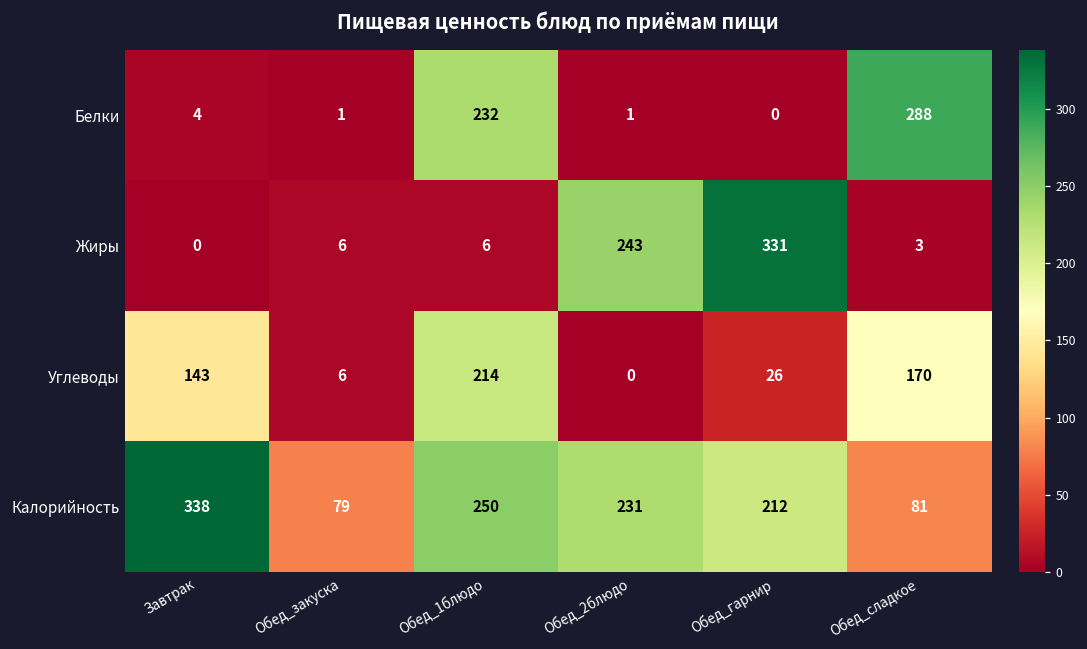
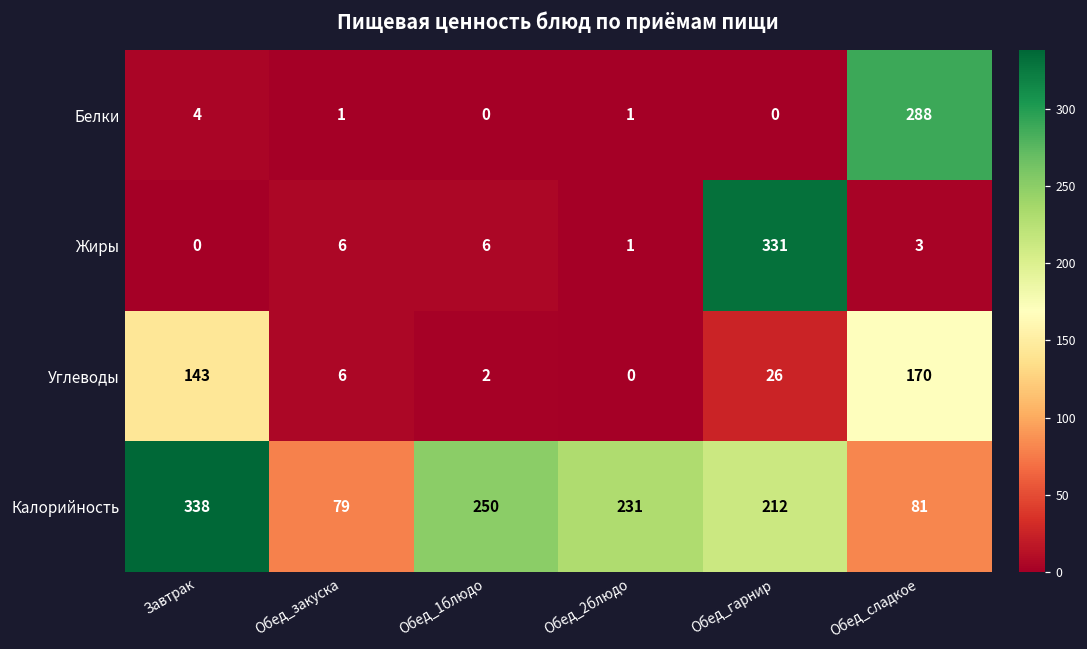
Белки, Обед_1блюдо: 232 -> 0
Жиры, Обед_2блюдо: 243 -> 1
Углеводы, Обед_1блюдо: 214 -> 2
